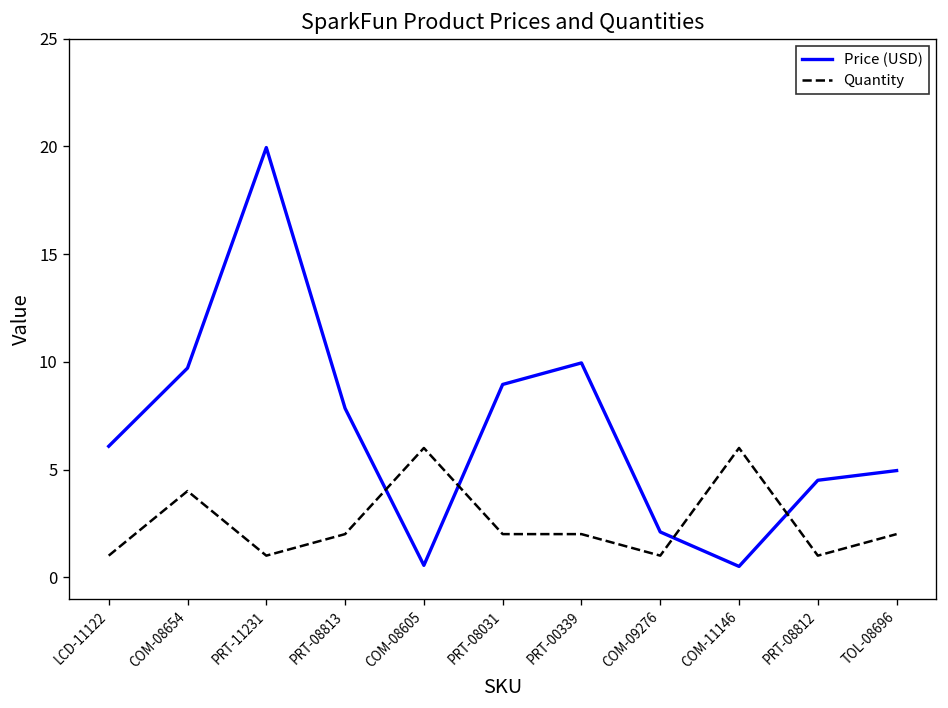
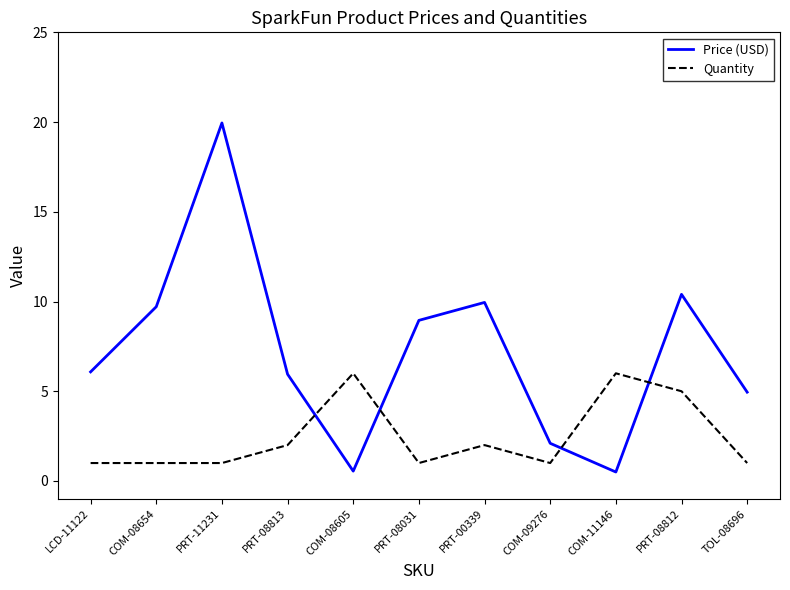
Quantity, COM-08654: 4 -> 1
Price (USD), PRT-08813: 7.8 -> 6.0
Quantity, PRT-08031: 2 -> 1
Price (USD), PRT-08812: 4.5 -> 10.4
Quantity, PRT-08812: 1 -> 5
Quantity, TOL-08696: 2 -> 1
